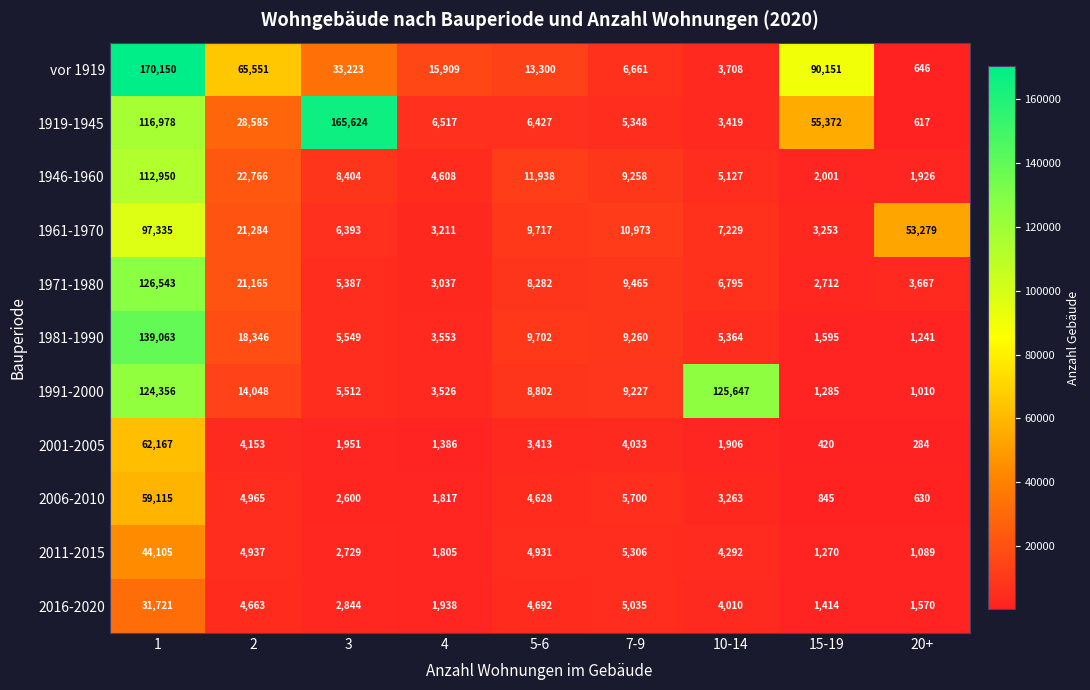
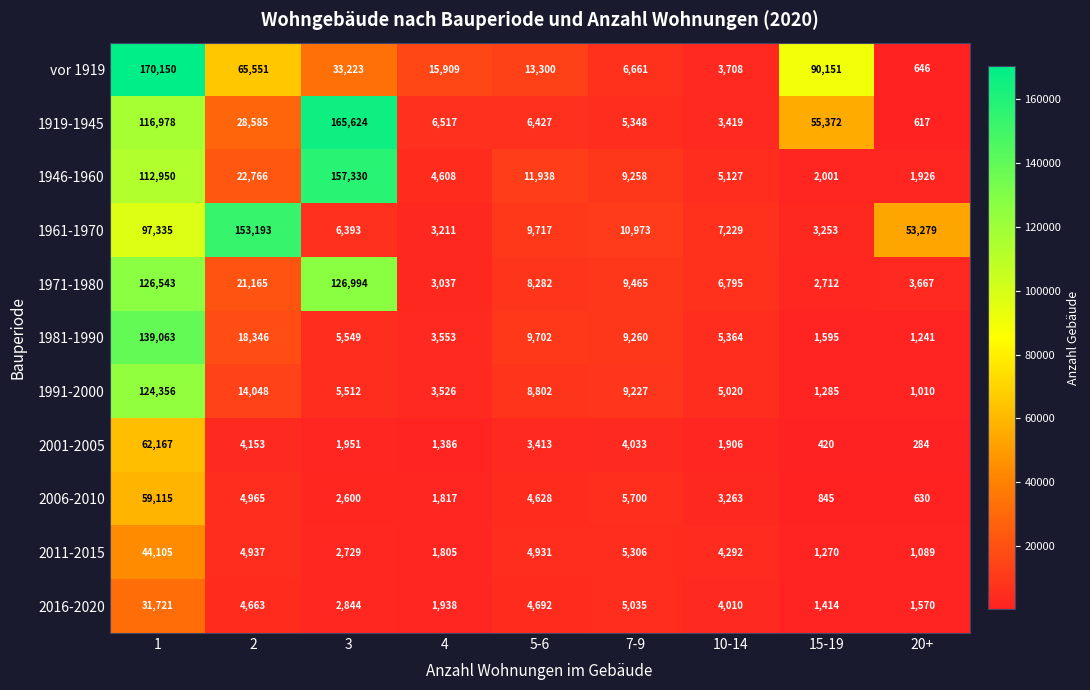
1946-1960, 3: 8,404 -> 157,330
1961-1970, 2: 21,284 -> 153,193
1971-1980, 3: 5,387 -> 126,994
1991-2000, 10-14: 125,647 -> 5,020
